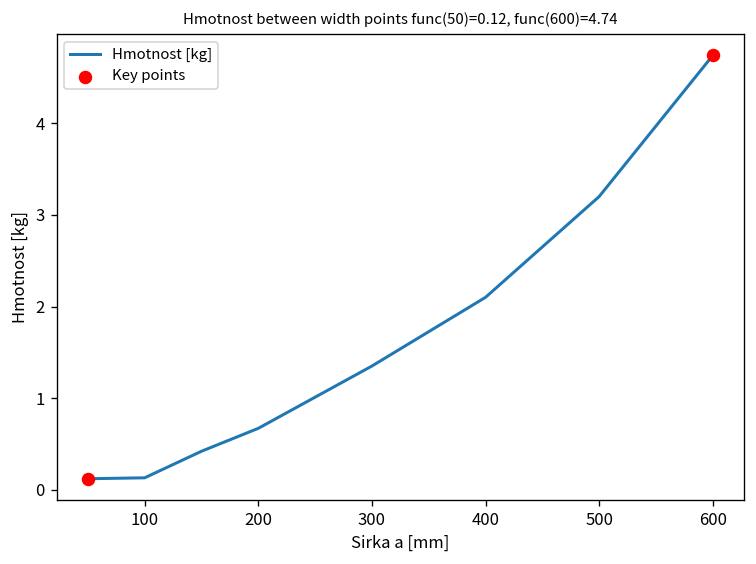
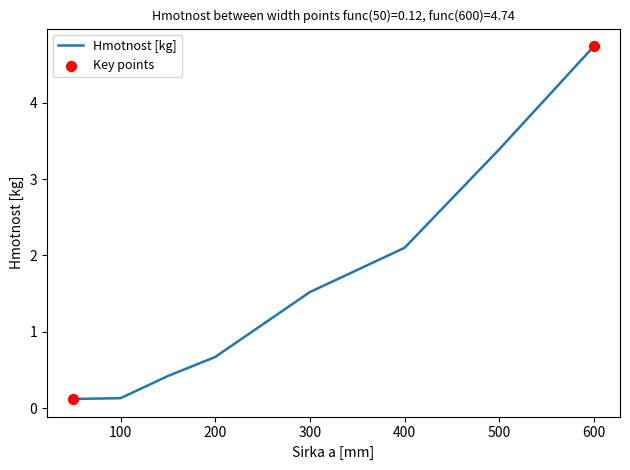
Hmotnost [kg], 300: 1.4 -> 1.5
Hmotnost [kg], 500: 3.2 -> 3.4
